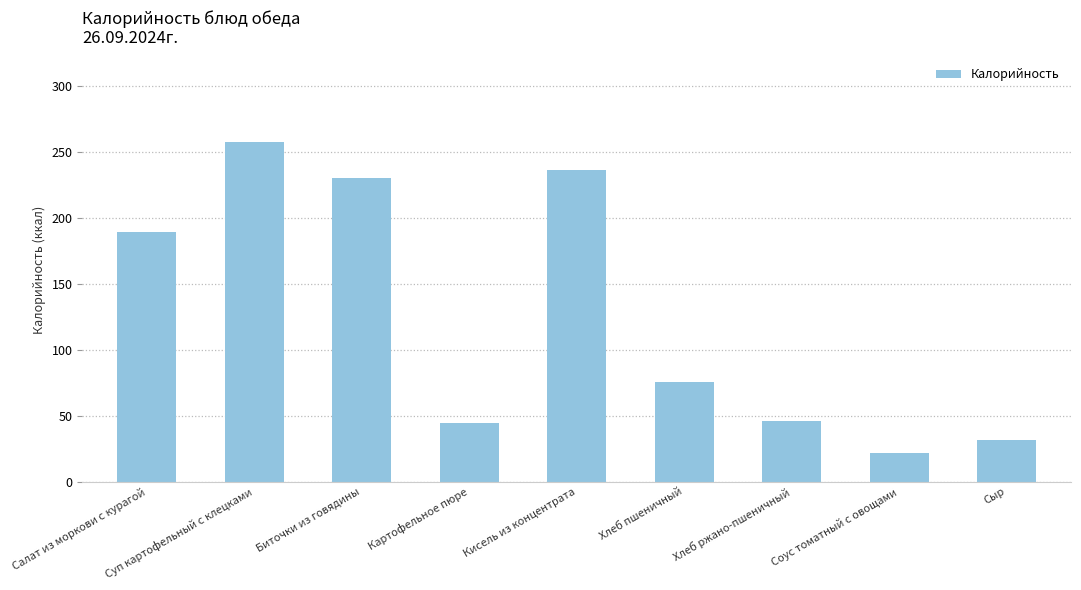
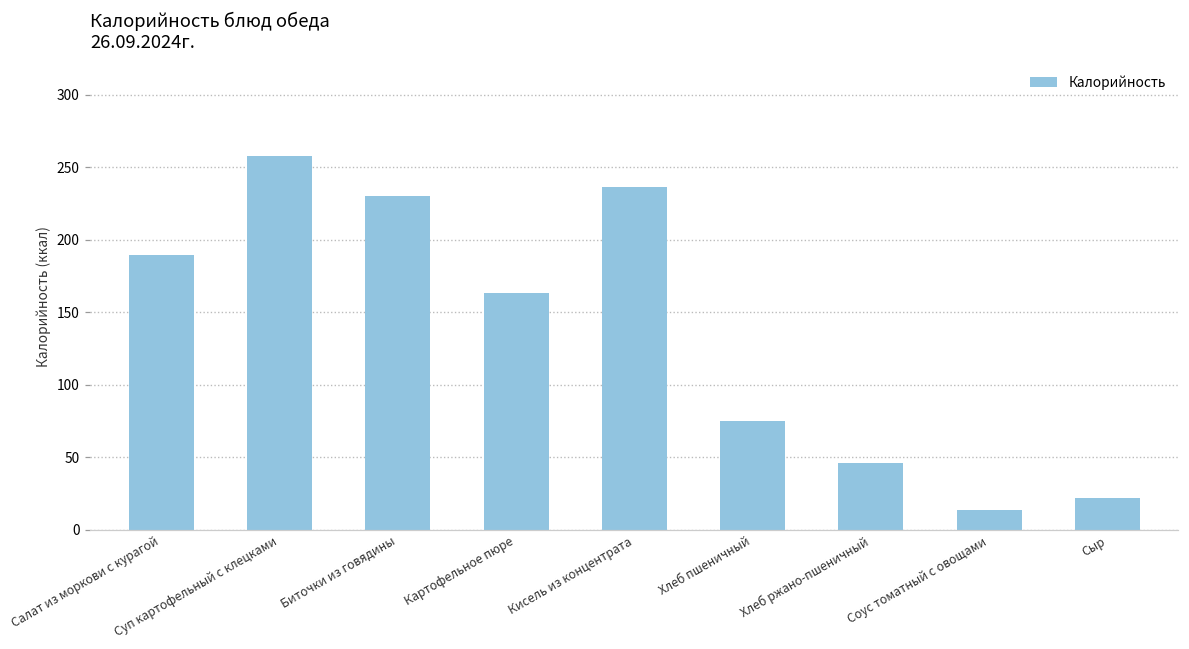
Картофельное пюре: 44 -> 163
Соус томатный с овощами: 21 -> 14
Сыр: 31 -> 22
